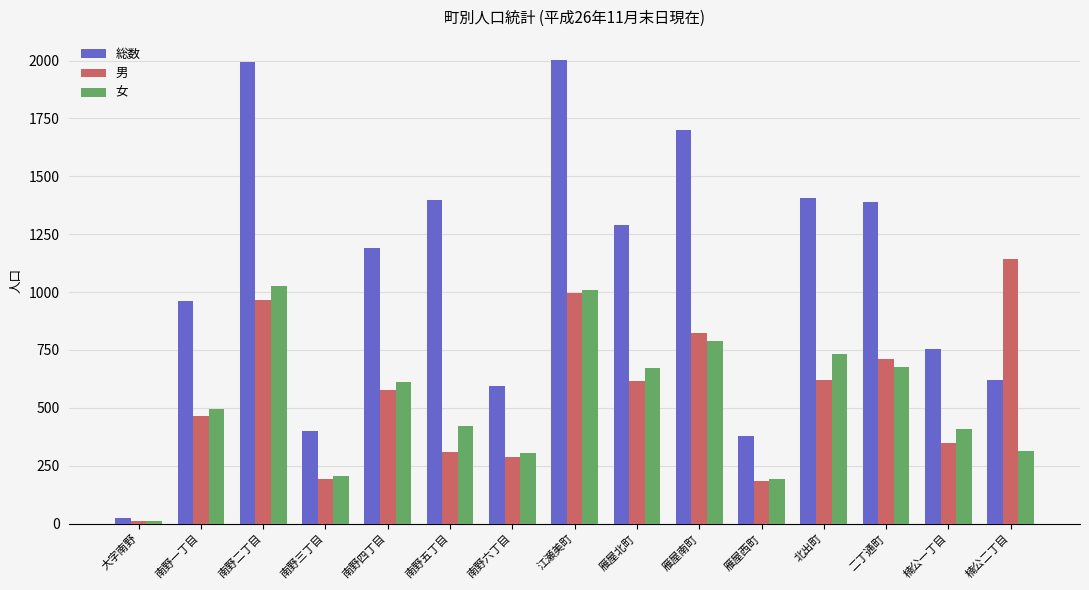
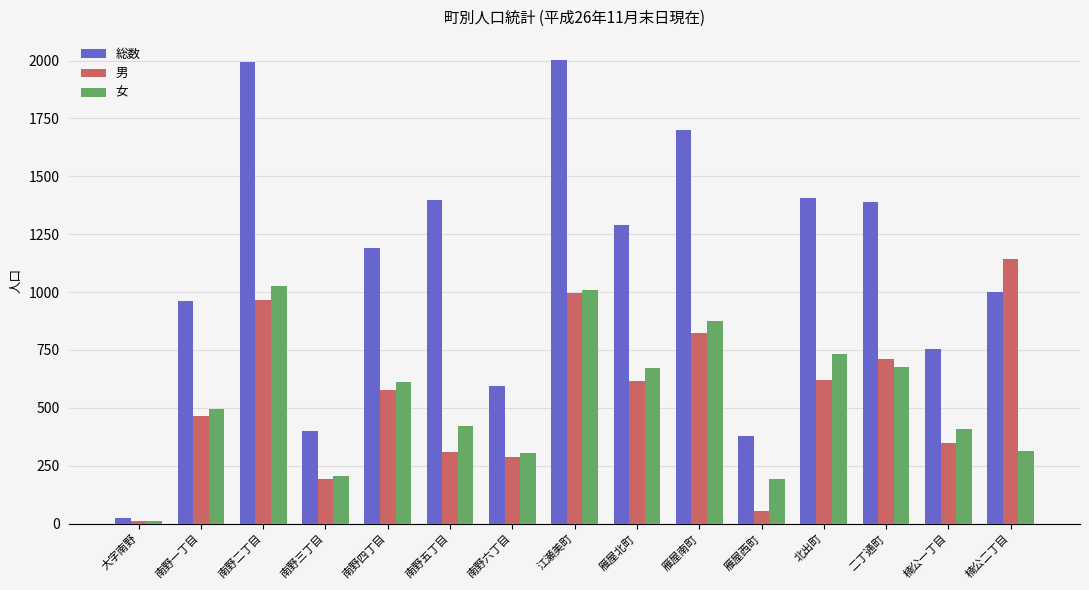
女, 雁屋南町: 790 -> 880
男, 雁屋西町: 180 -> 60
総数, 楠公二丁目: 620 -> 1000
